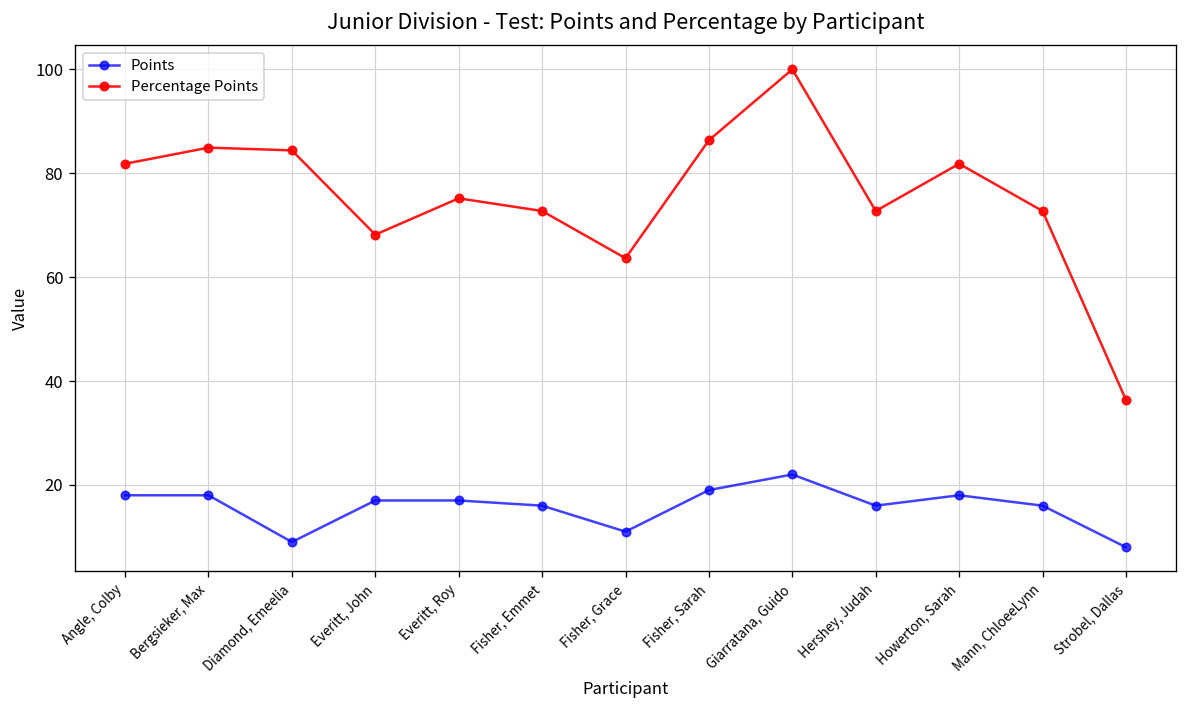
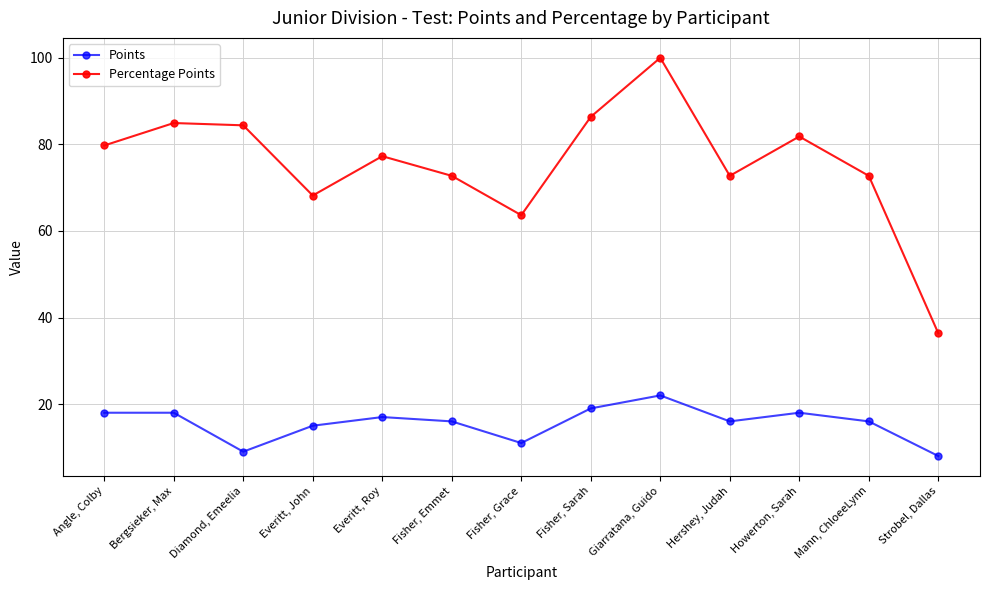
Percentage Points, Angle, Colby: 82 -> 80
Points, Everitt, John: 17 -> 15
Percentage Points, Everitt, Roy: 75 -> 77
